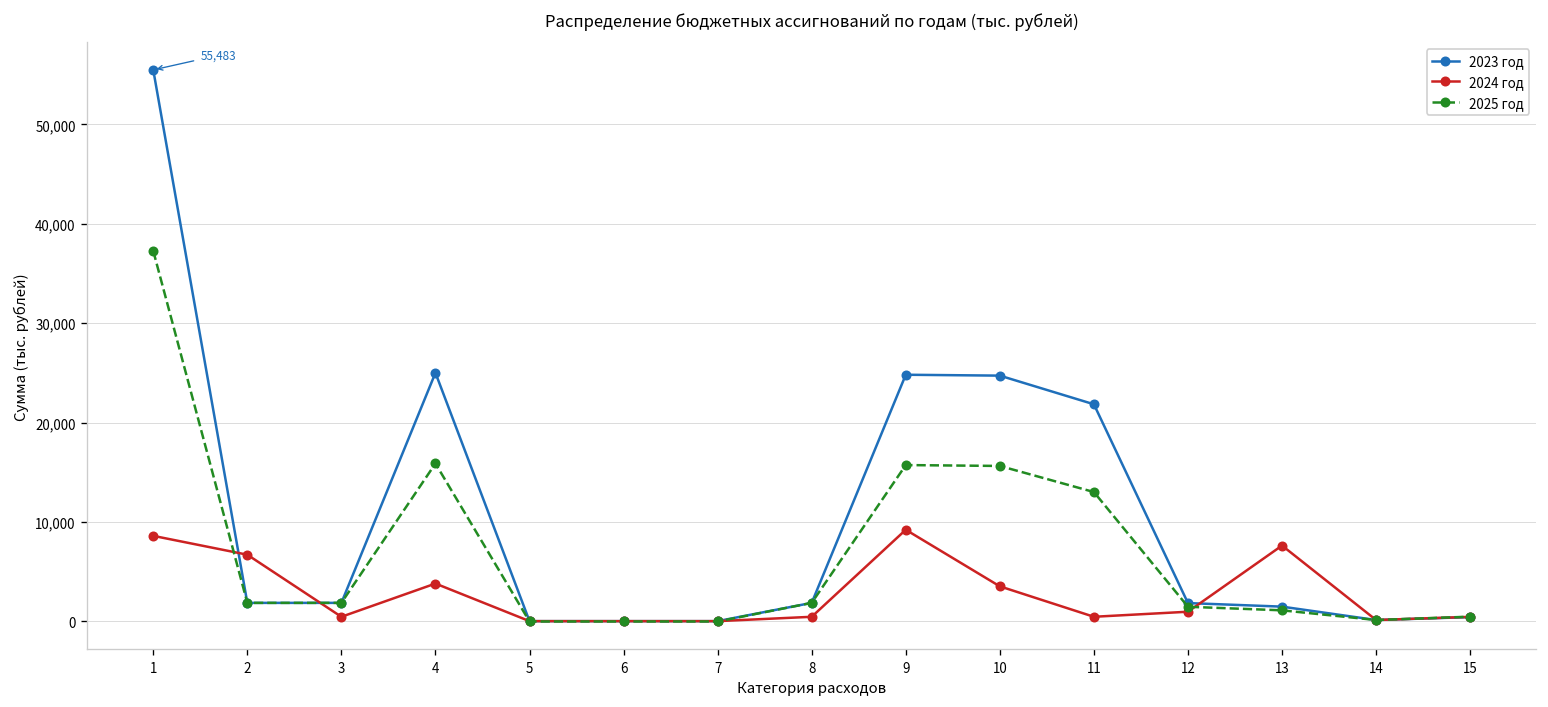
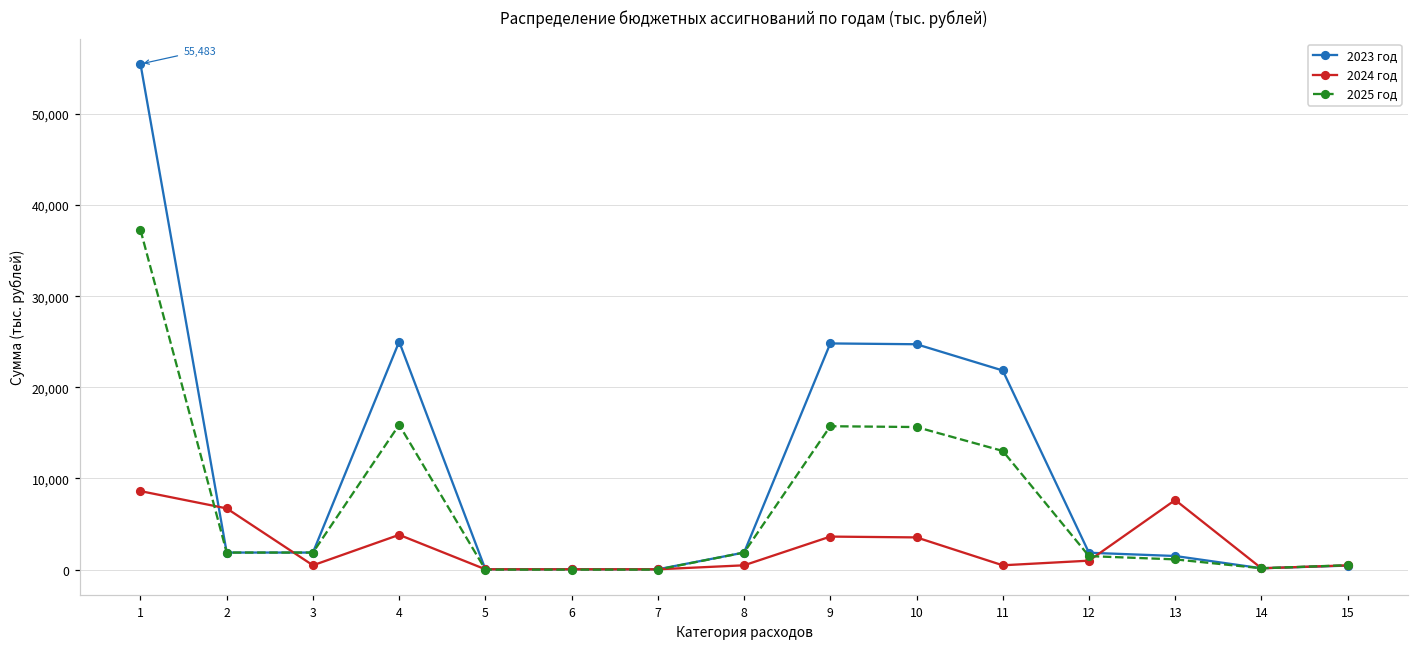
2024 год, 9: 9,000 -> 4,000
